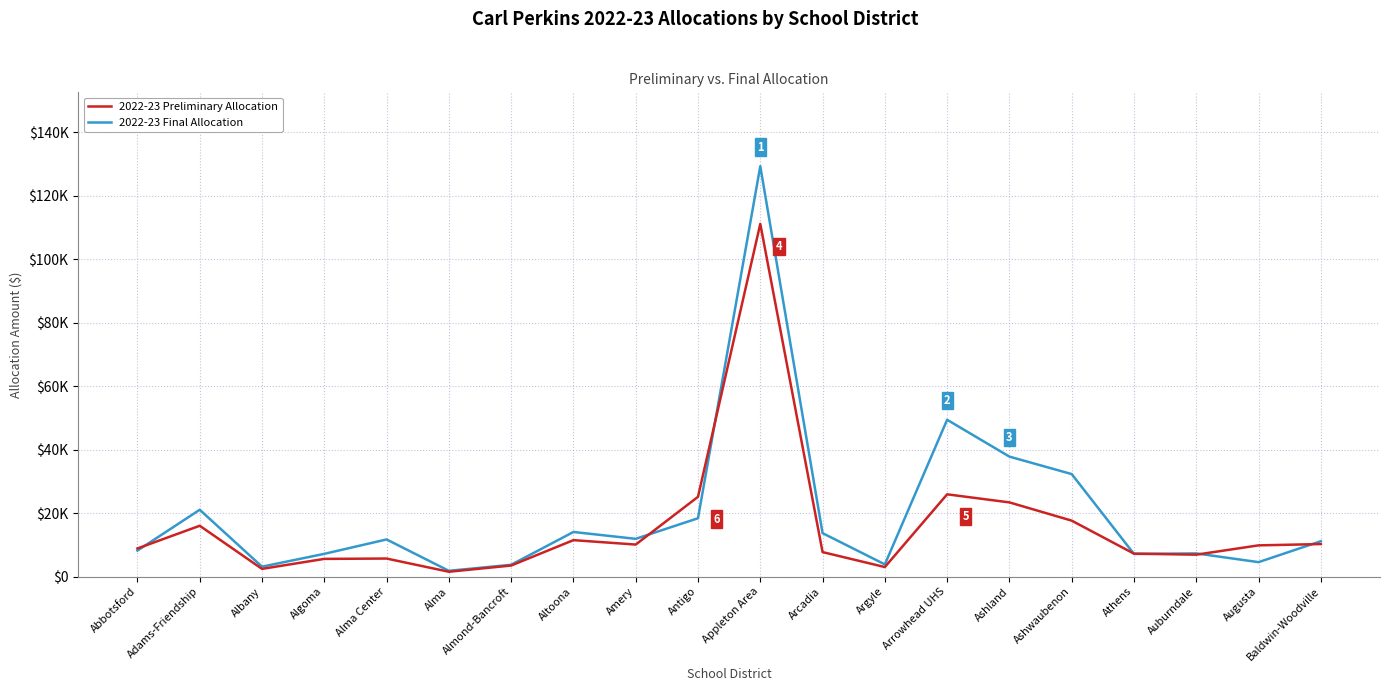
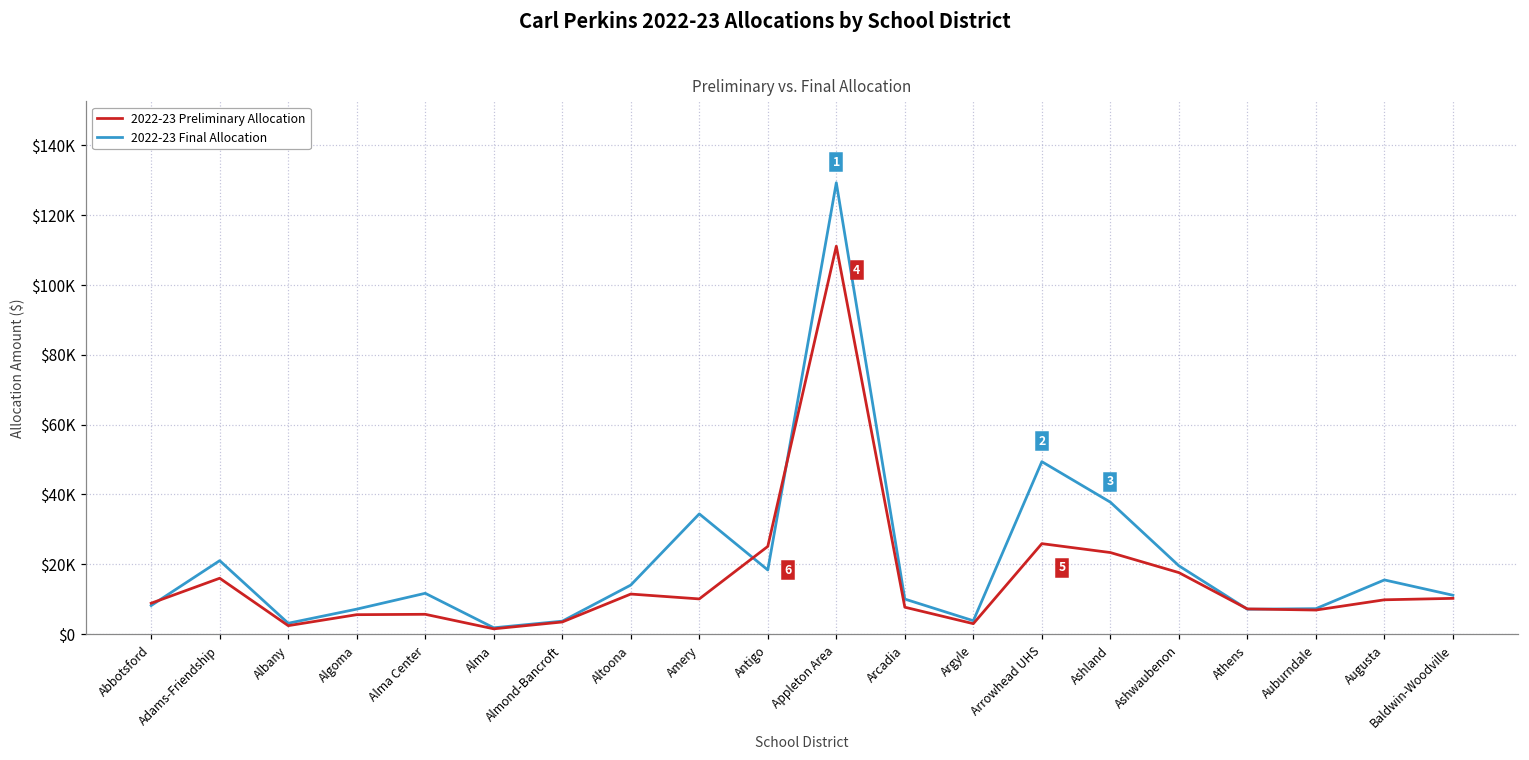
2022-23 Final Allocation, Amery: $12000 -> $34000
2022-23 Final Allocation, Arcadia: $14000 -> $10000
2022-23 Final Allocation, Ashwaubenon: $32000 -> $20000
2022-23 Final Allocation, Augusta: $5000 -> $16000
